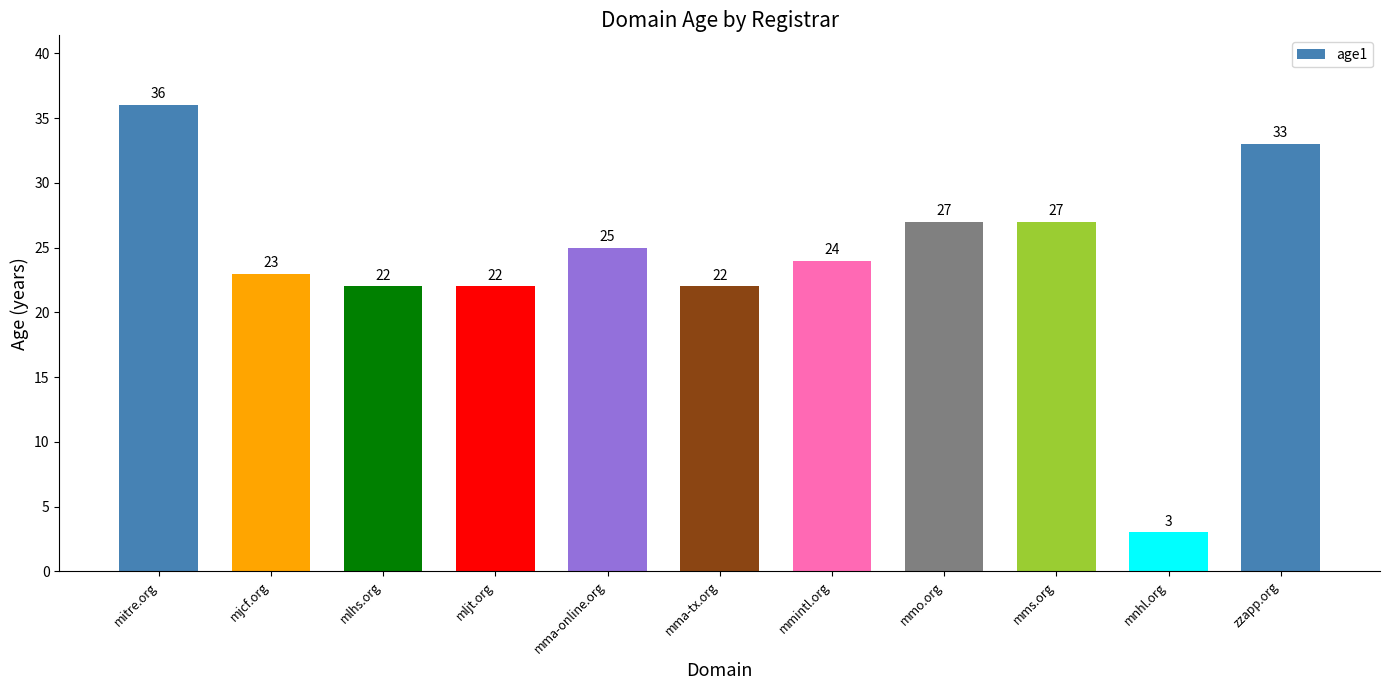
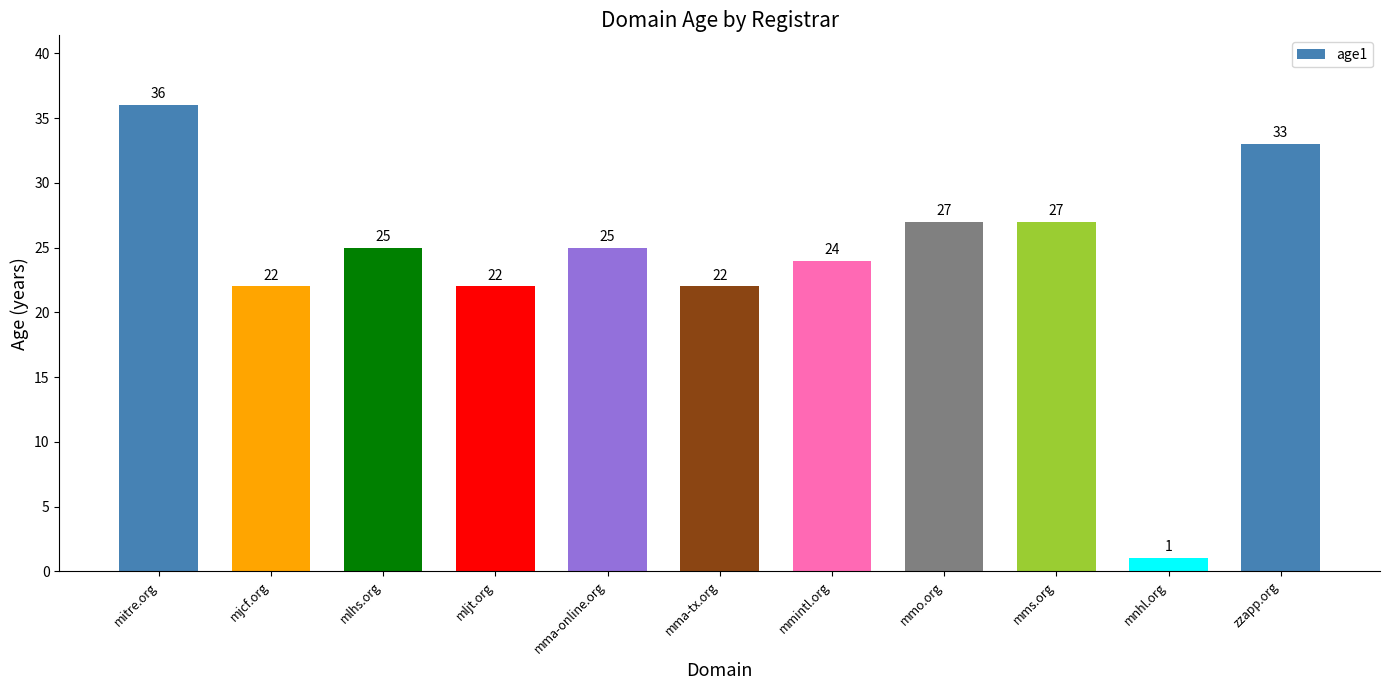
mjcf.org: 23 -> 22
mlhs.org: 22 -> 25
mnhl.org: 3 -> 1
